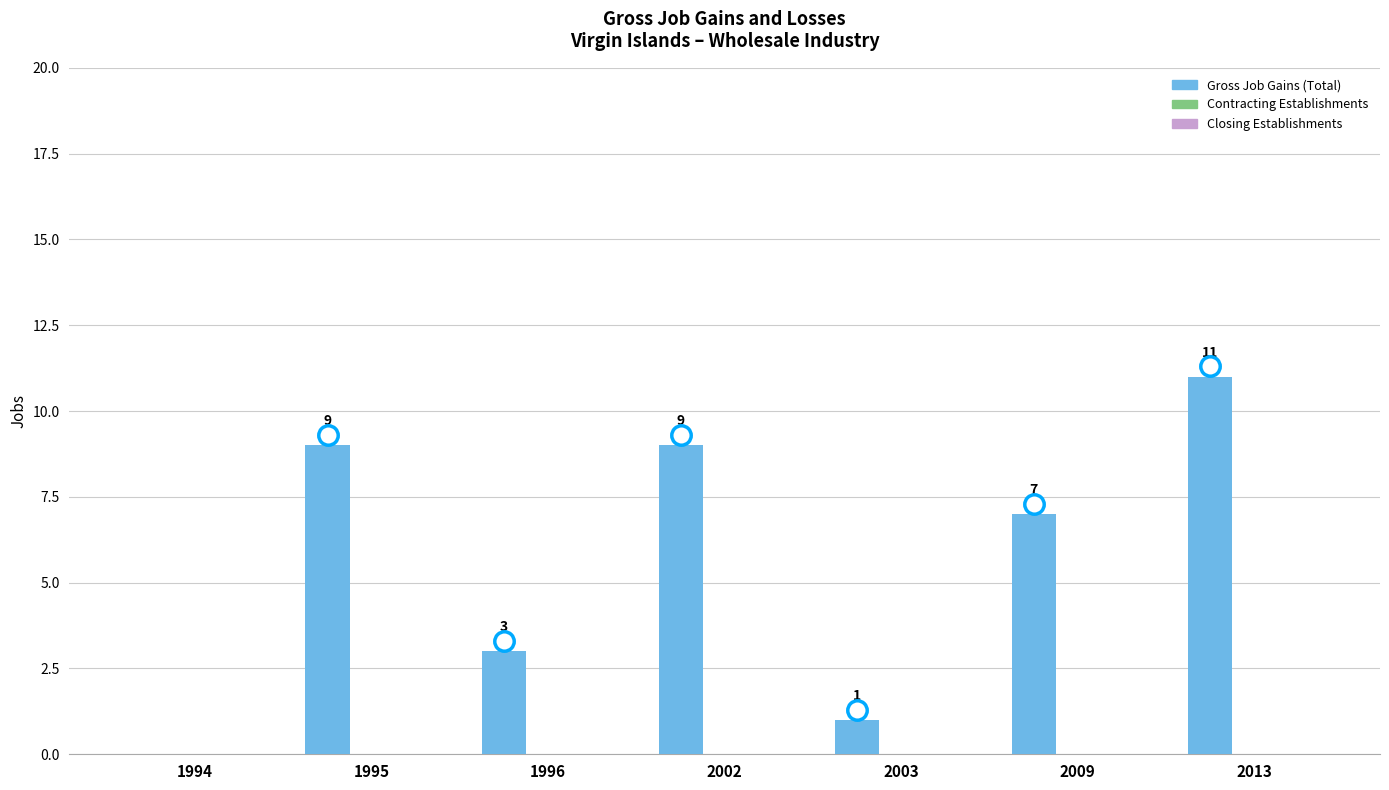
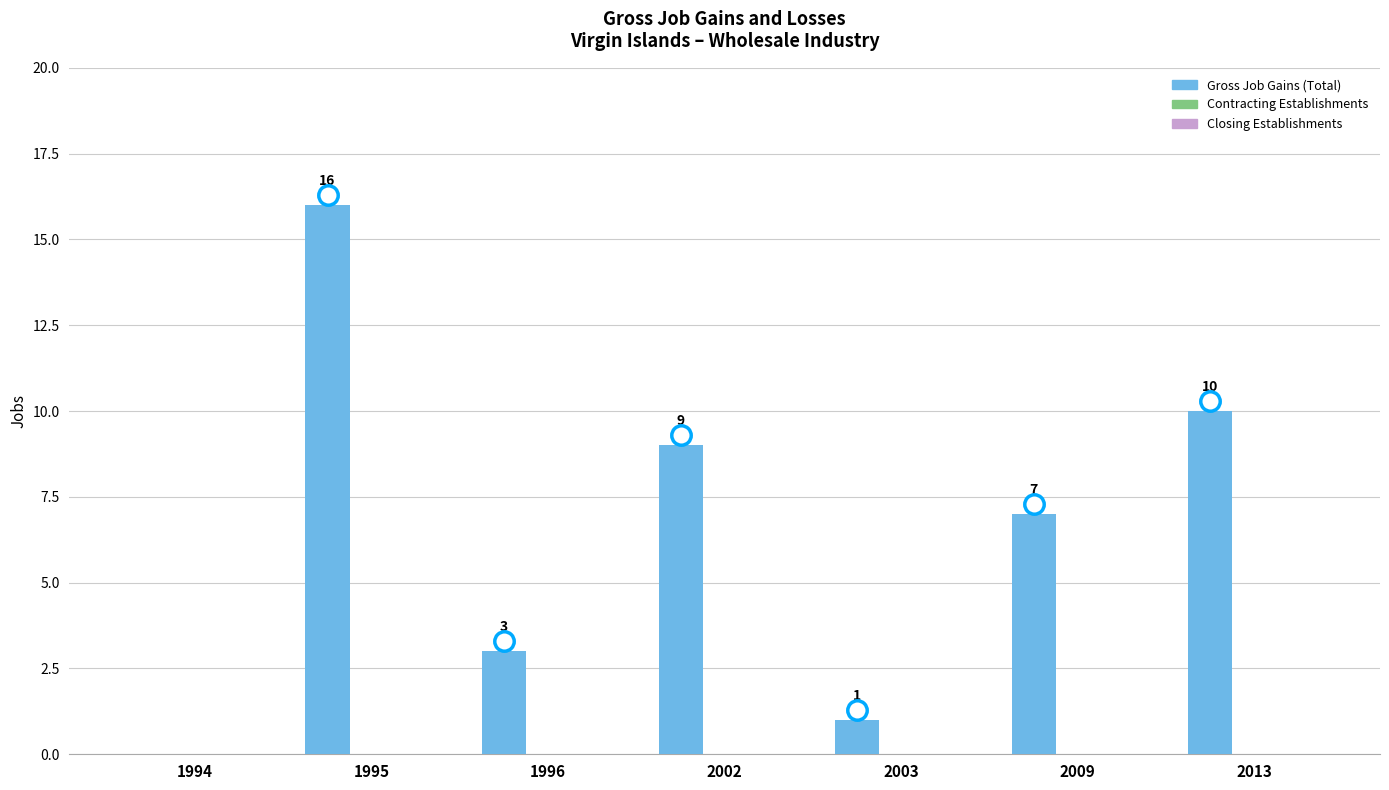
Gross Job Gains (Total), 1995: 9 -> 16
Gross Job Gains (Total), 2013: 11 -> 10
